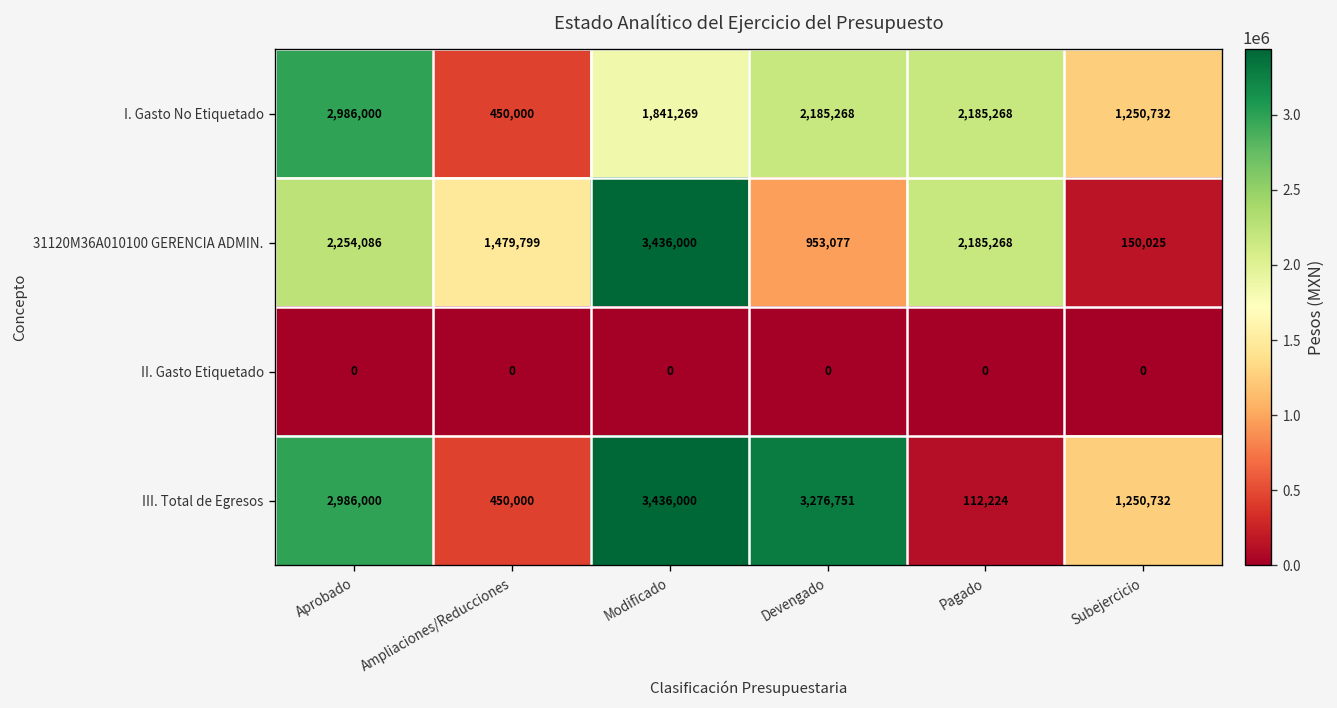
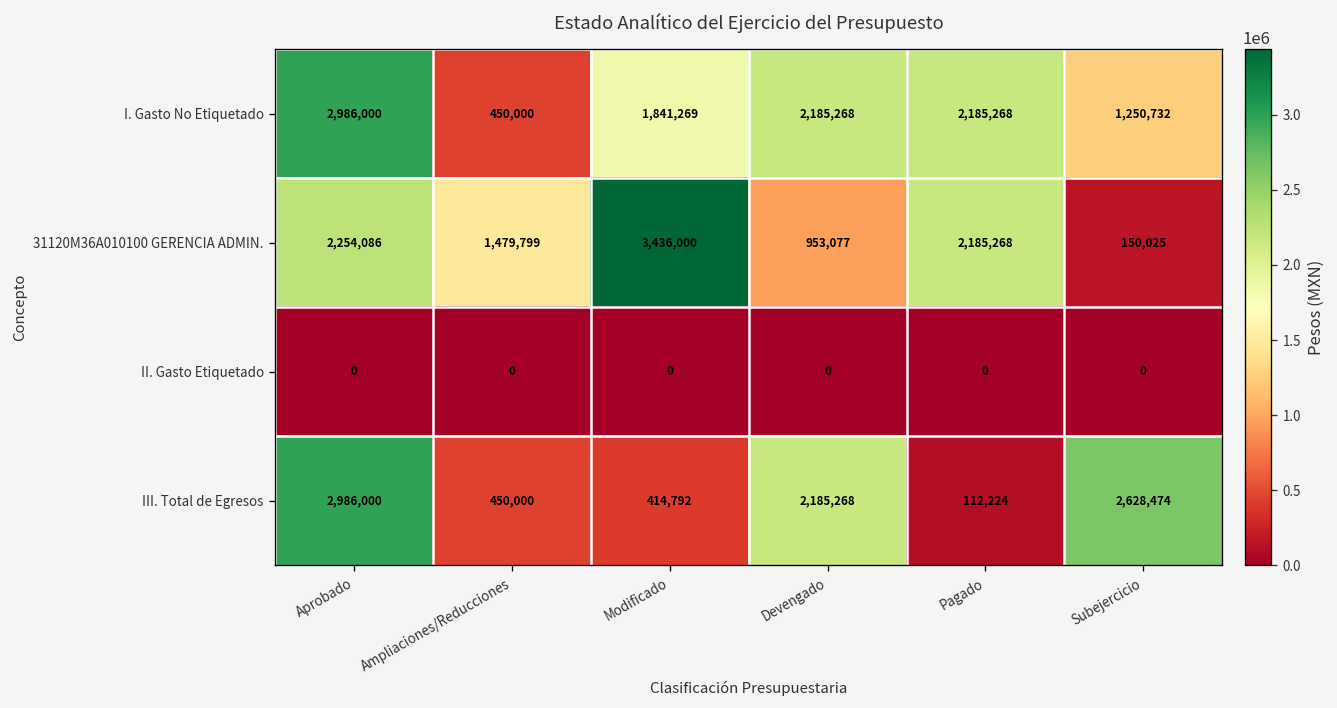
III. Total de Egresos, Modificado: 3,436,000 -> 414,792
III. Total de Egresos, Devengado: 3,276,751 -> 2,185,268
III. Total de Egresos, Subejercicio: 1,250,732 -> 2,628,474
